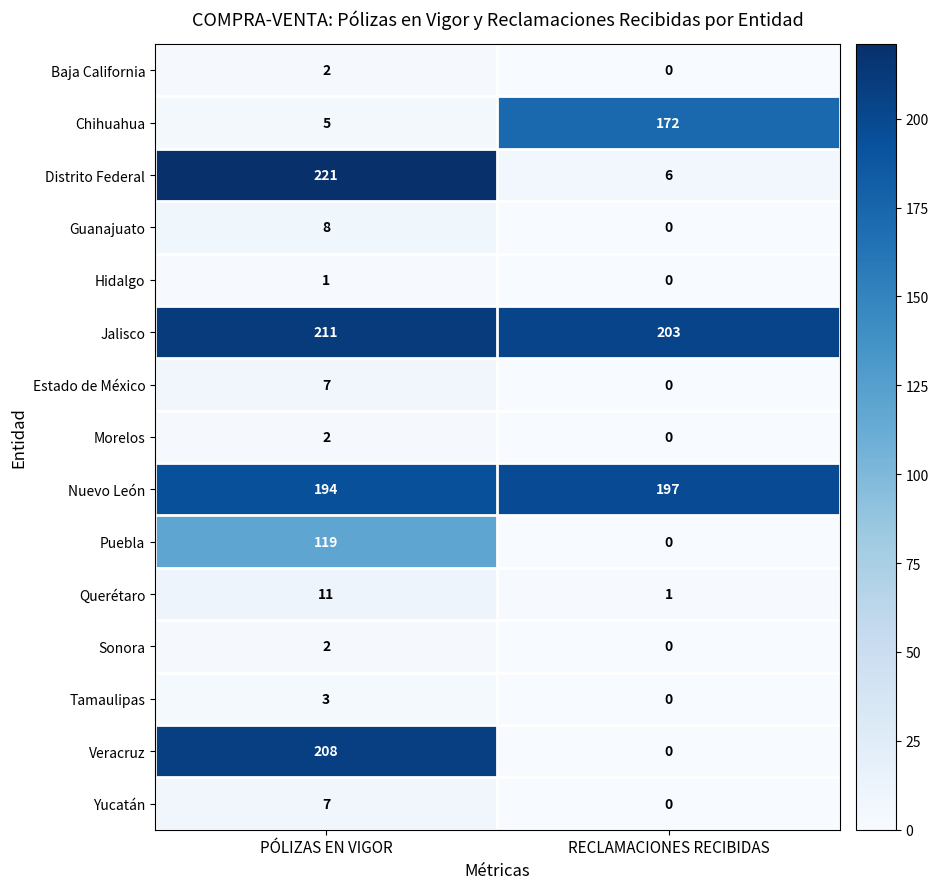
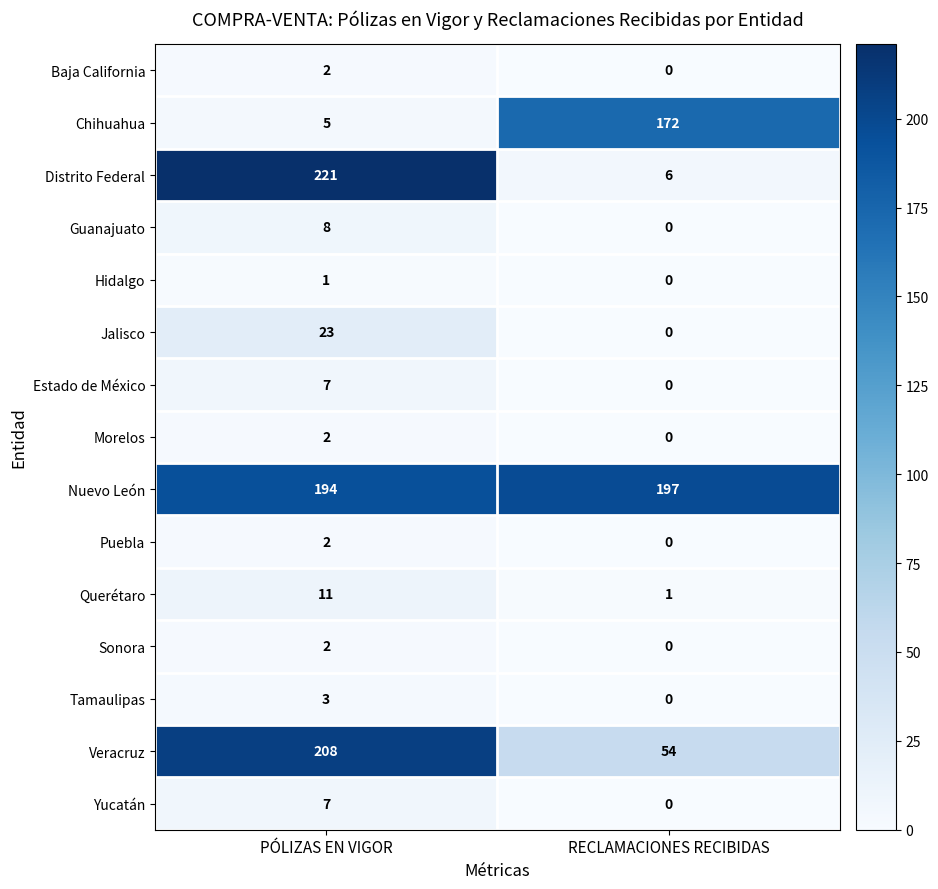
Jalisco, PÓLIZAS EN VIGOR: 211 -> 23
Jalisco, RECLAMACIONES RECIBIDAS: 203 -> 0
Puebla, PÓLIZAS EN VIGOR: 119 -> 2
Veracruz, RECLAMACIONES RECIBIDAS: 0 -> 54
